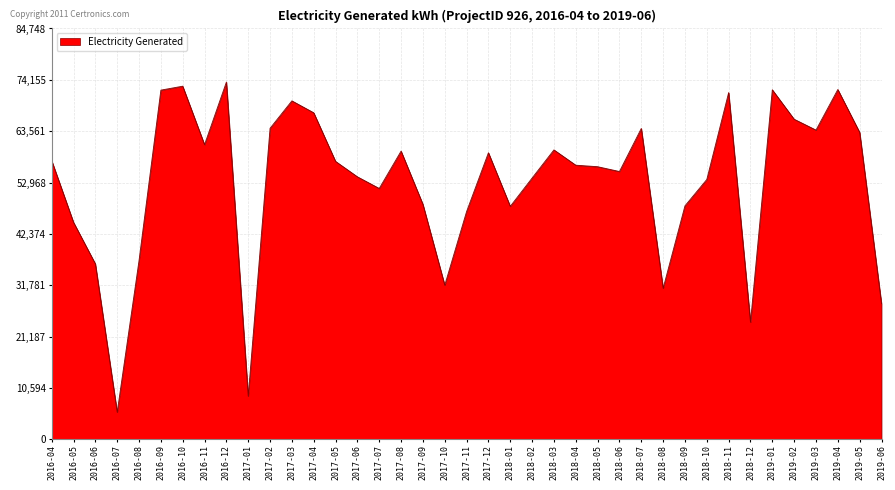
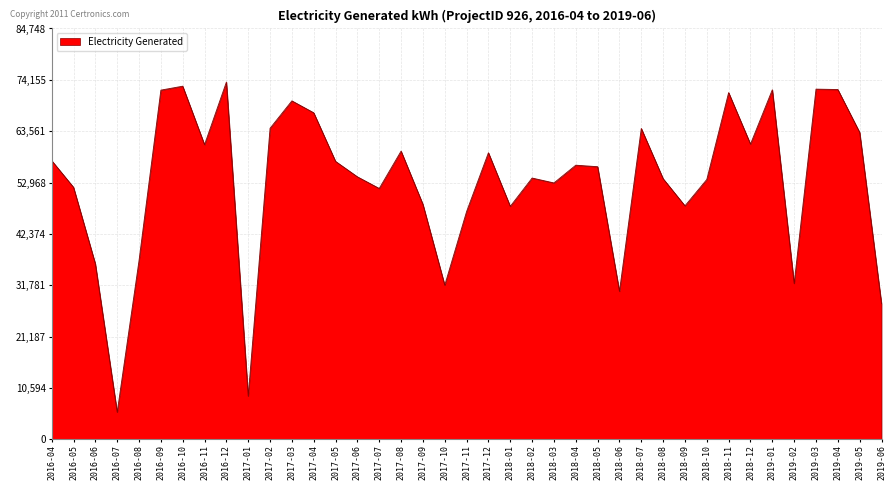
2016-05: 45,000 -> 52,000
2018-03: 60,000 -> 53,000
2018-06: 55,000 -> 31,000
2018-08: 31,000 -> 54,000
2018-12: 24,000 -> 61,000
2019-02: 66,000 -> 32,000
2019-03: 64,000 -> 72,000
